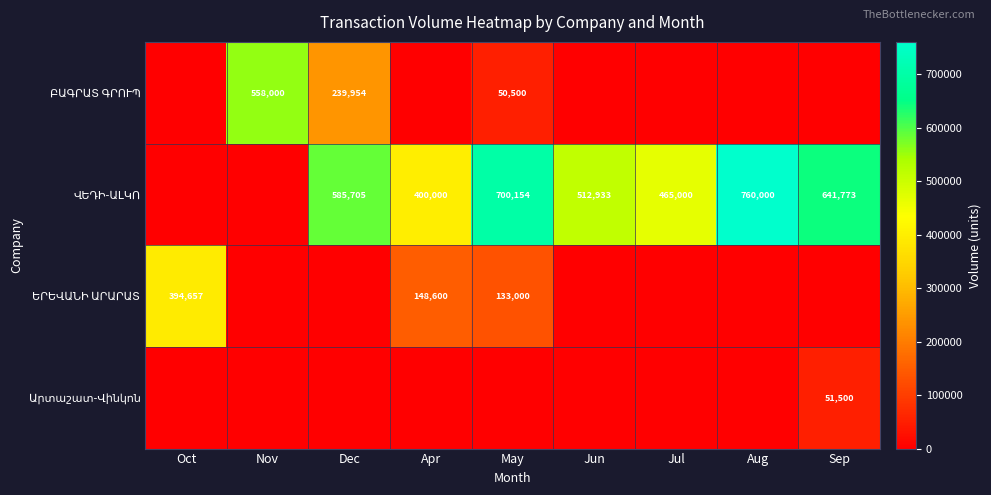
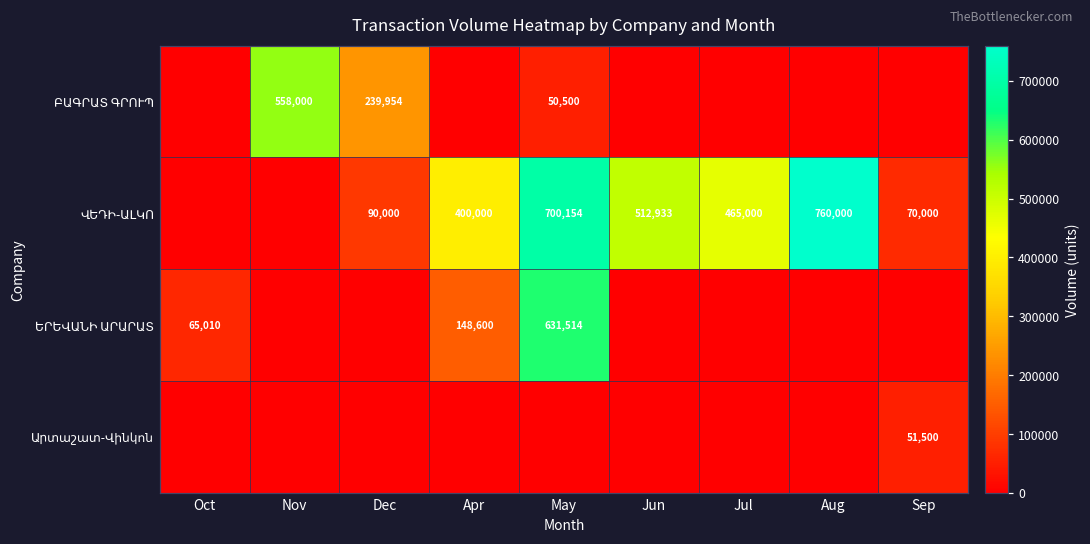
ՎԵԴԻ-ԱԼԿՈ, Dec: 585,705 -> 90,000
ՎԵԴԻ-ԱԼԿՈ, Sep: 641,773 -> 70,000
ԵՐԵՎԱՆԻ ԱՐԱՐԱՏ, Oct: 394,657 -> 65,010
ԵՐԵՎԱՆԻ ԱՐԱՐԱՏ, May: 133,000 -> 631,514
